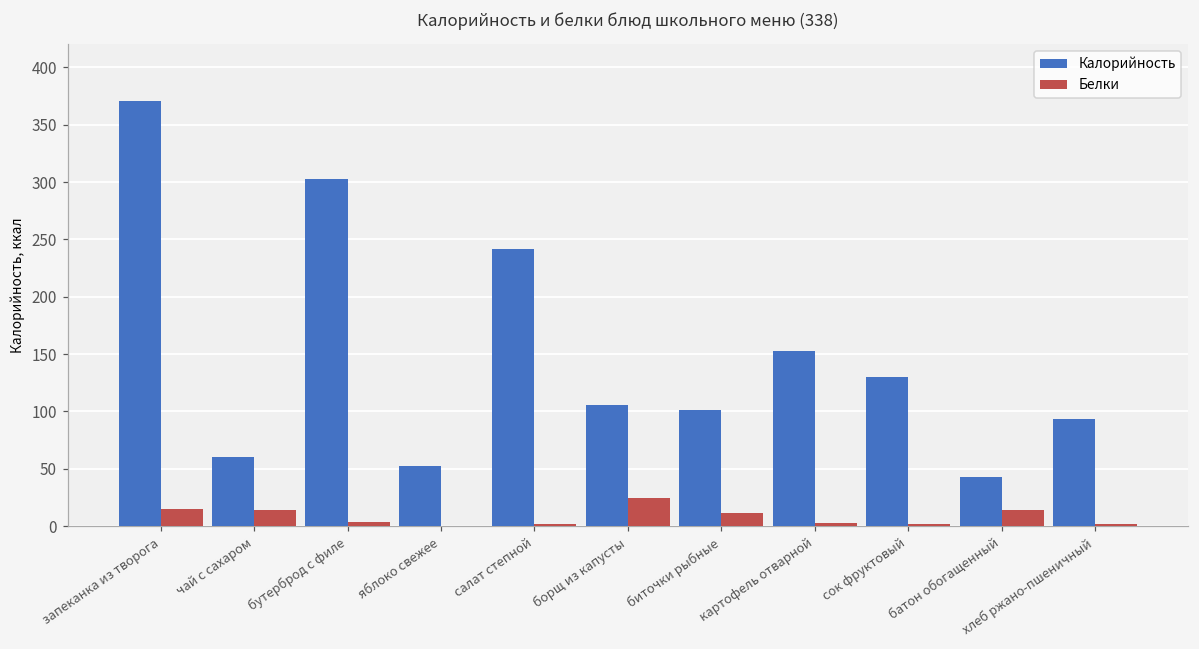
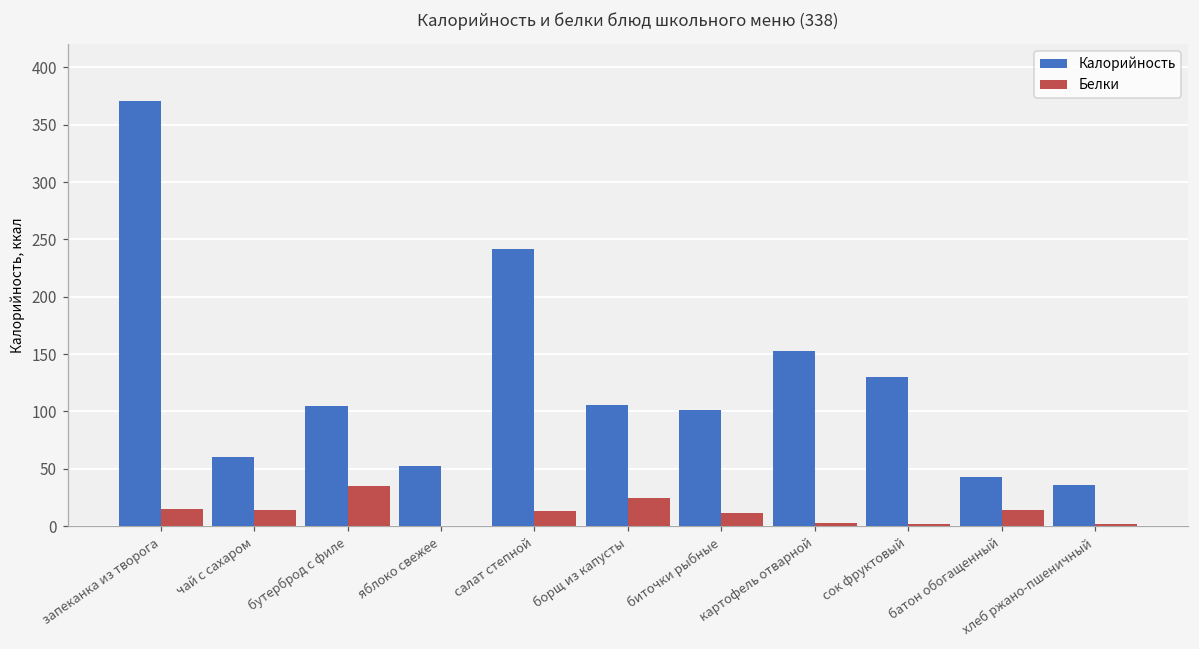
Калорийность, бутерброд с филе: 303 -> 105
Белки, бутерброд с филе: 4 -> 35
Белки, салат степной: 2 -> 13
Калорийность, хлеб ржано-пшеничный: 93 -> 36
